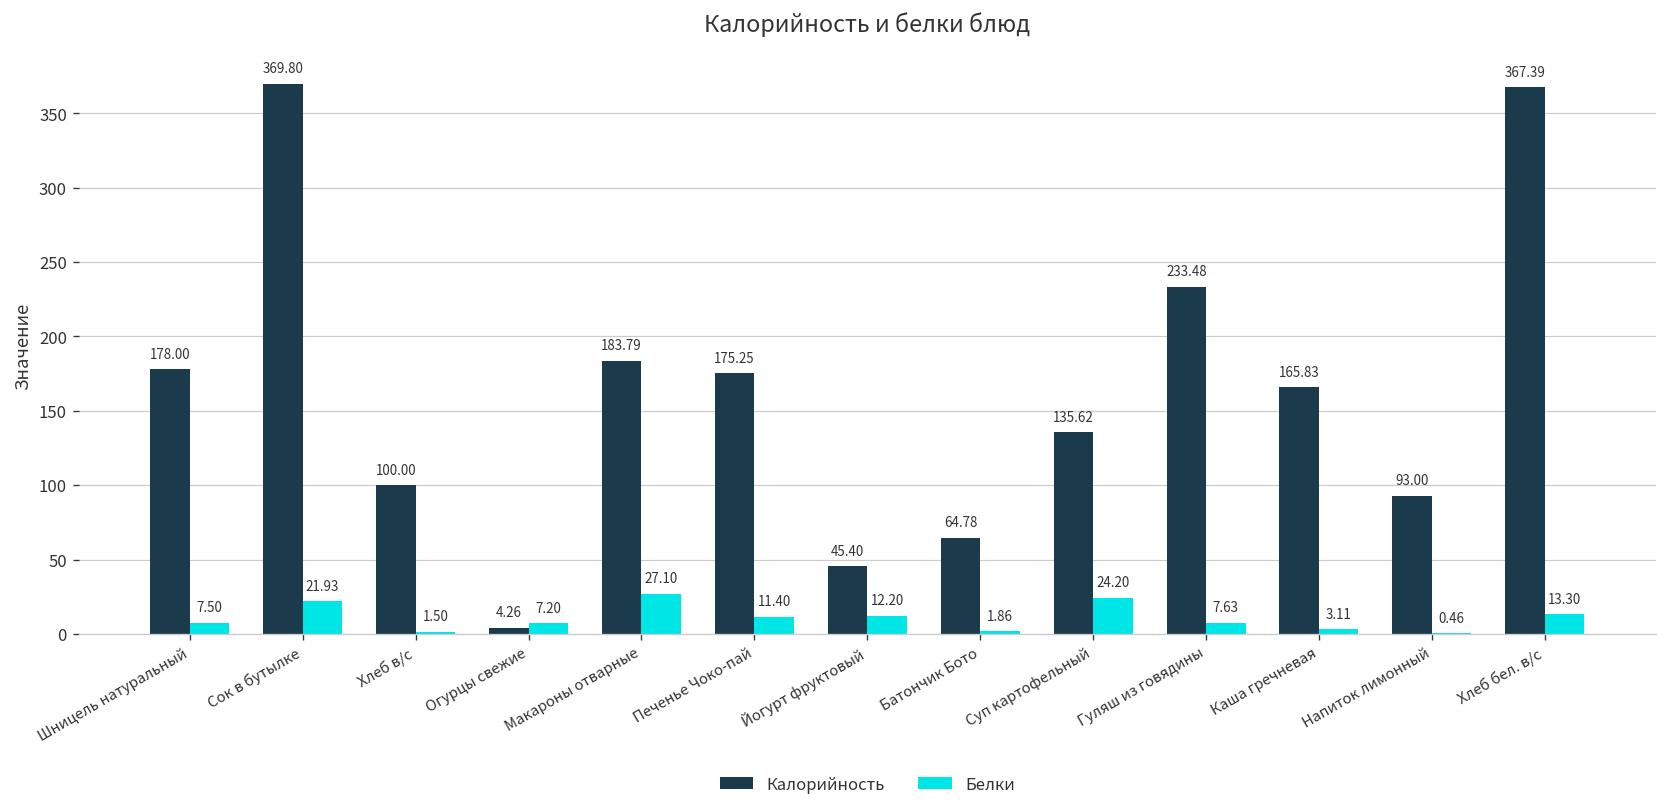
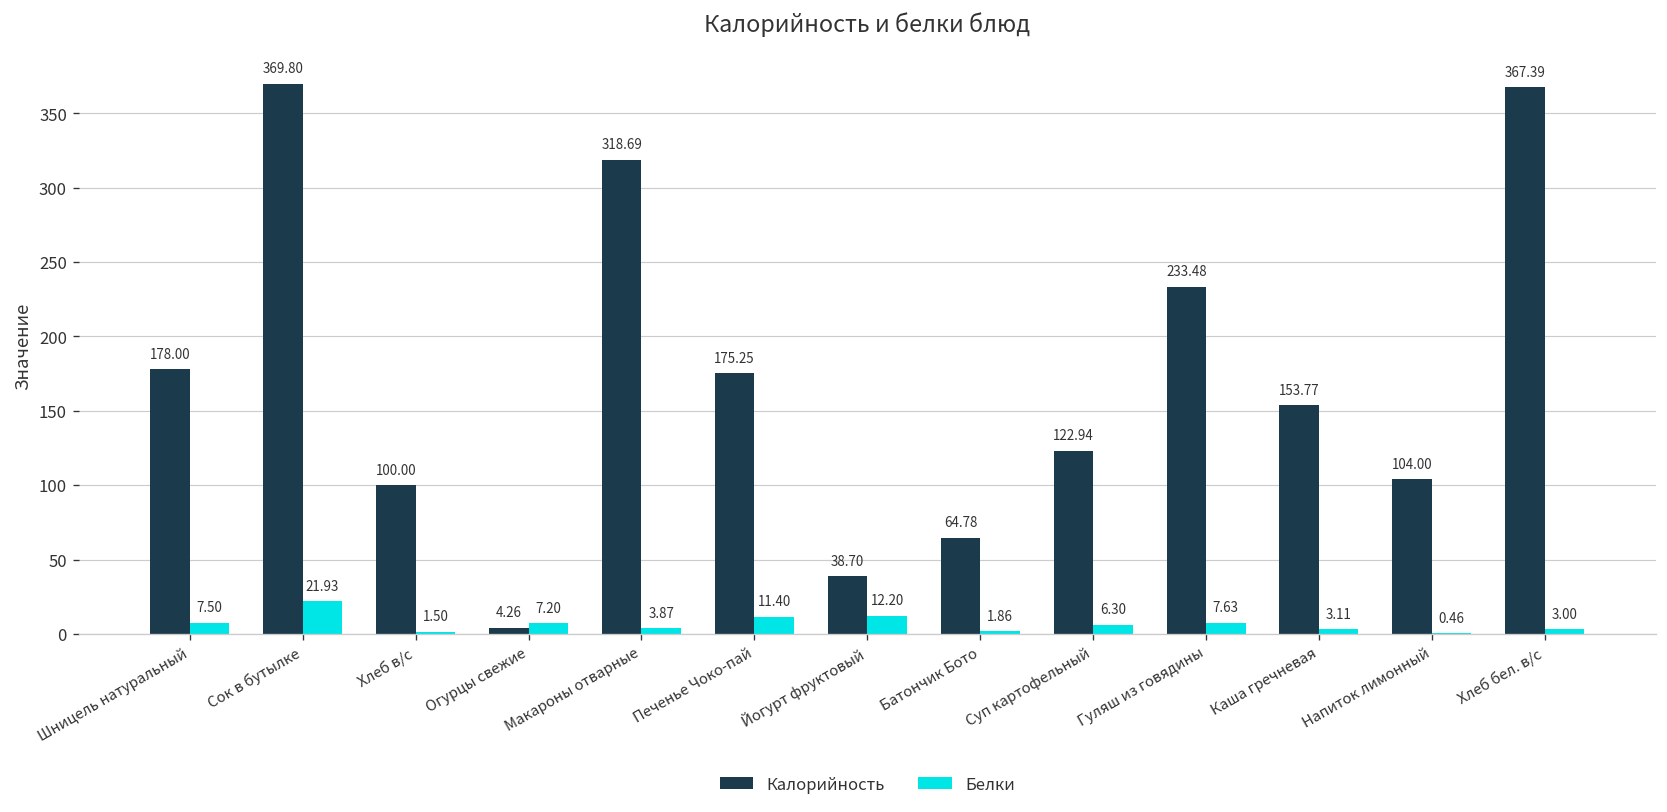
Калорийность, Макароны отварные: 183.79 -> 318.69
Белки, Макароны отварные: 27.10 -> 3.87
Калорийность, Йогурт фруктовый: 45.40 -> 38.70
Калорийность, Суп картофельный: 135.62 -> 122.94
Белки, Суп картофельный: 24.20 -> 6.30
Калорийность, Каша гречневая: 165.83 -> 153.77
Калорийность, Напиток лимонный: 93.00 -> 104.00
Белки, Хлеб бел. в/с: 13.30 -> 3.00
